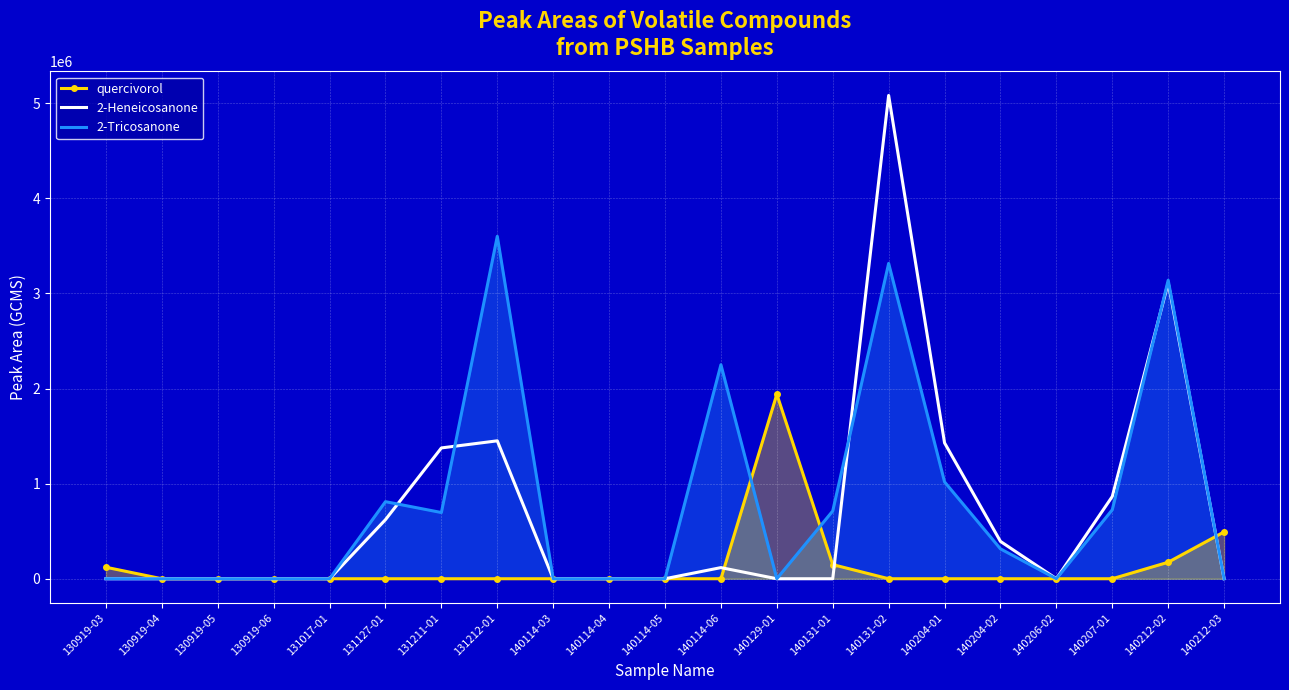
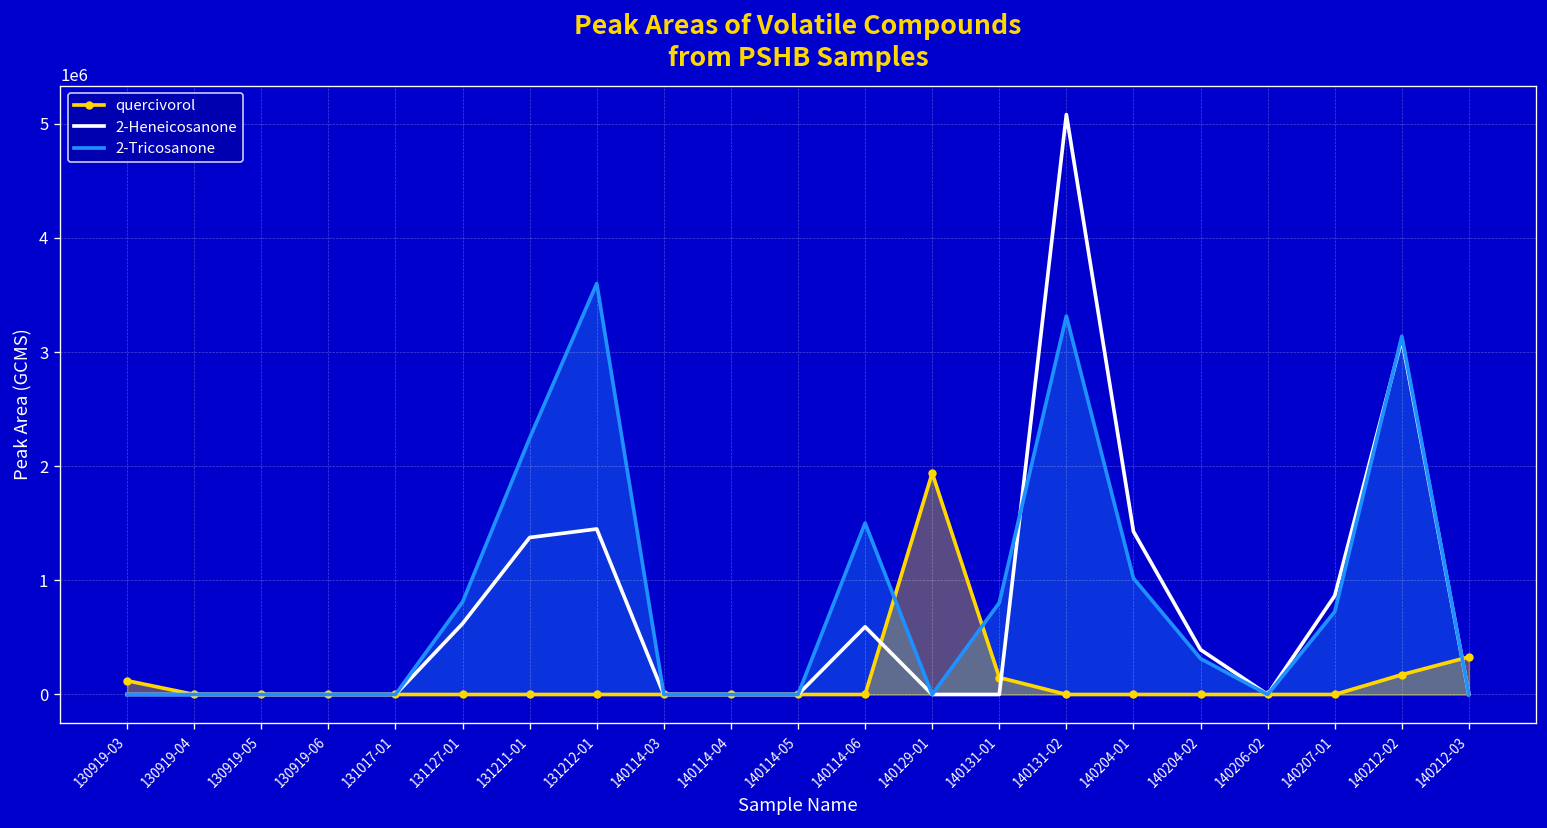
2-Tricosanone, 131211-01: 700000 -> 2200000
2-Heneicosanone, 140114-06: 100000 -> 600000
2-Tricosanone, 140114-06: 2300000 -> 1500000
2-Tricosanone, 140131-01: 700000 -> 800000
quercivorol, 140212-03: 500000 -> 300000
